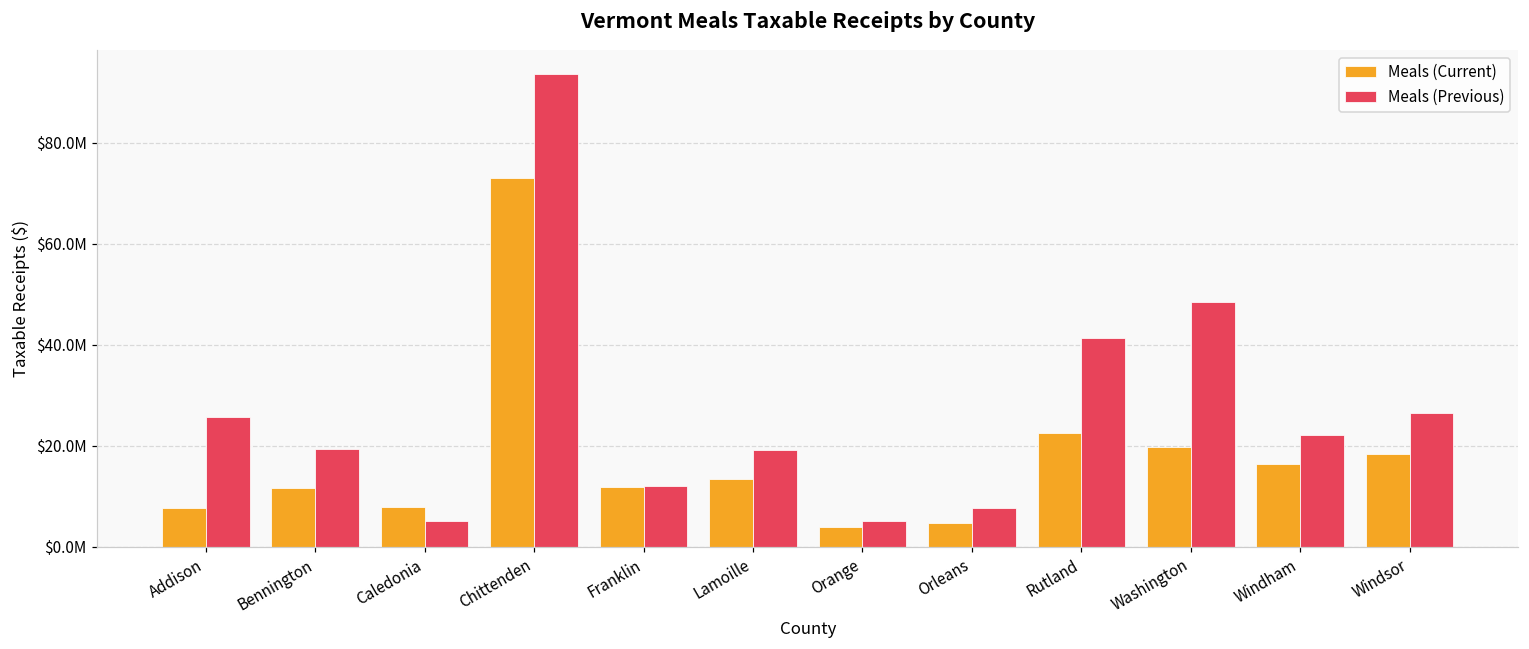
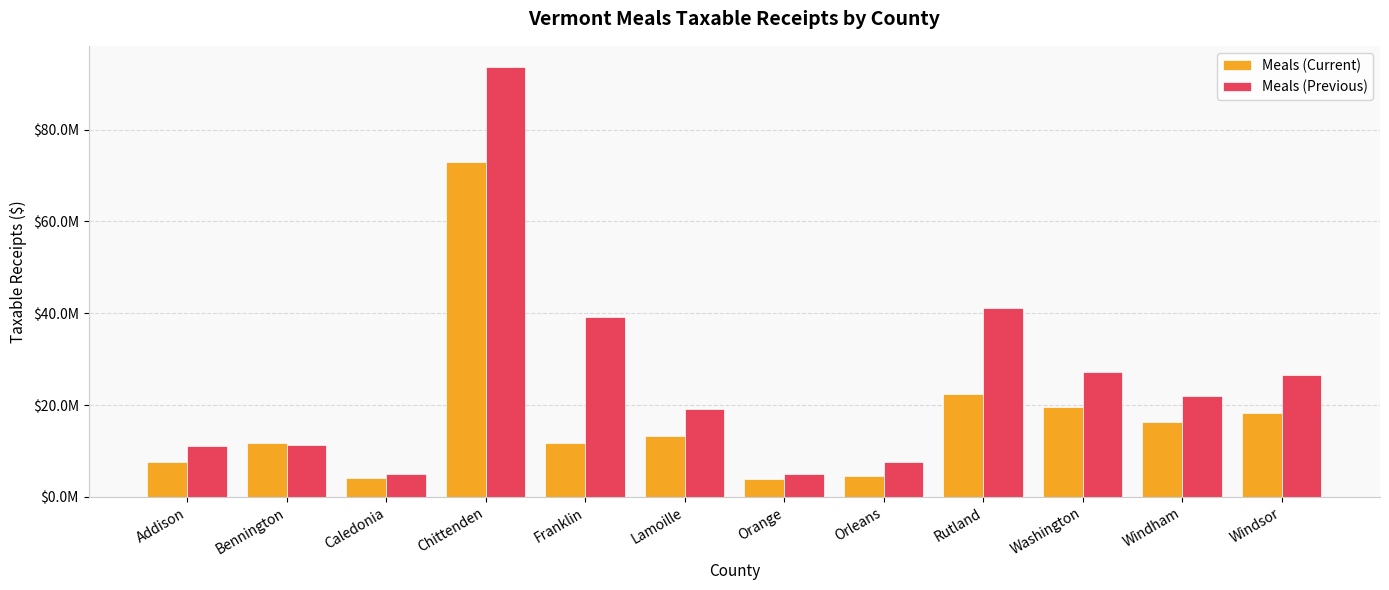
Meals (Previous), Addison: $26000000 -> $11000000
Meals (Previous), Bennington: $19000000 -> $11000000
Meals (Current), Caledonia: $8000000 -> $4000000
Meals (Previous), Franklin: $12000000 -> $39000000
Meals (Previous), Washington: $48000000 -> $27000000
